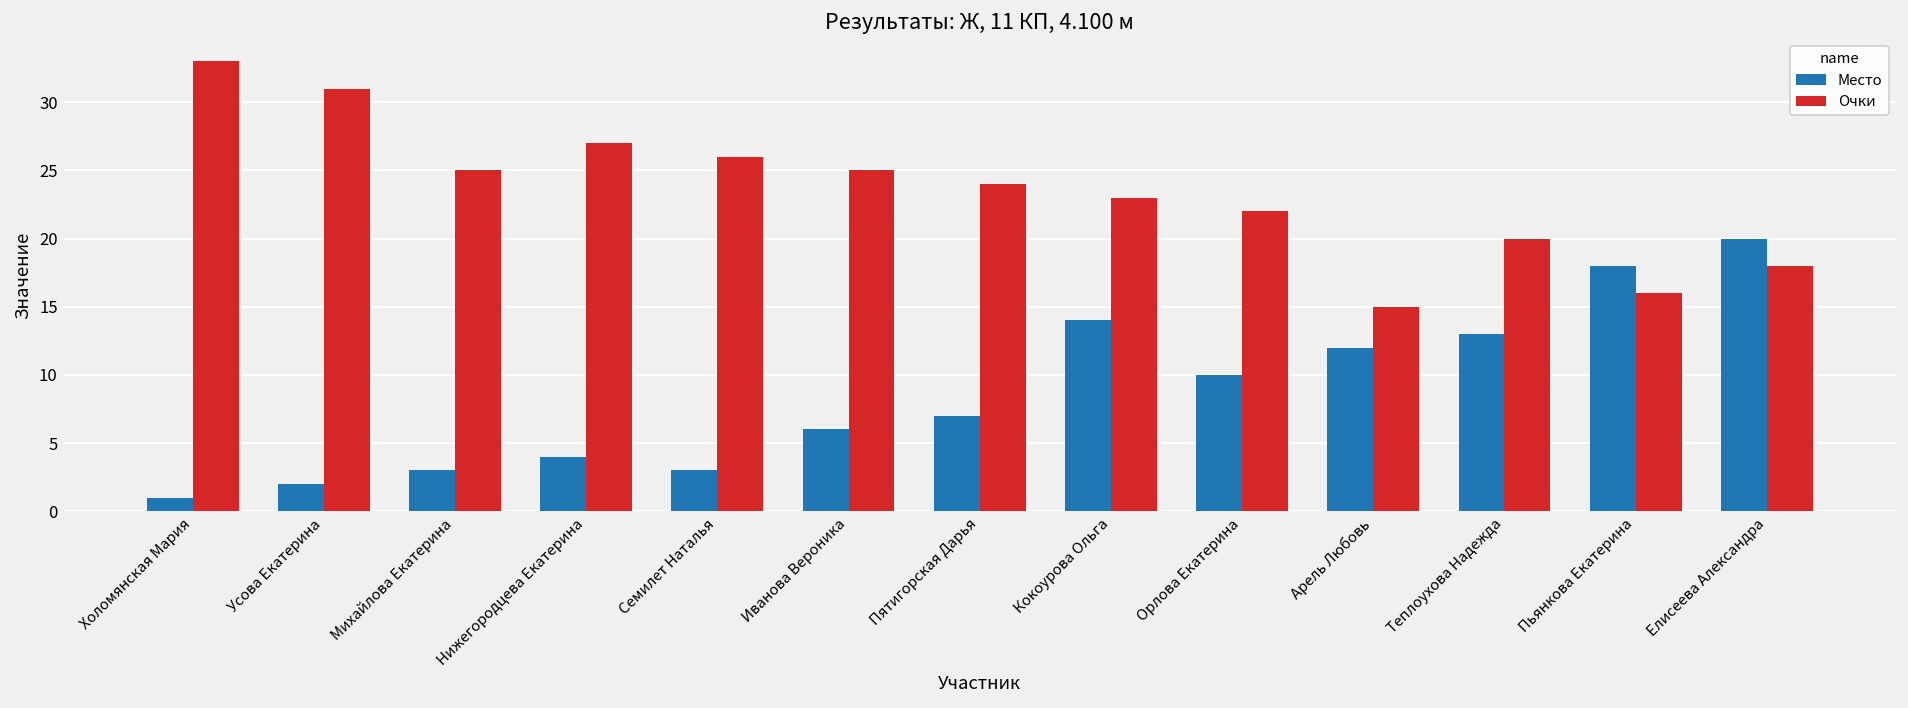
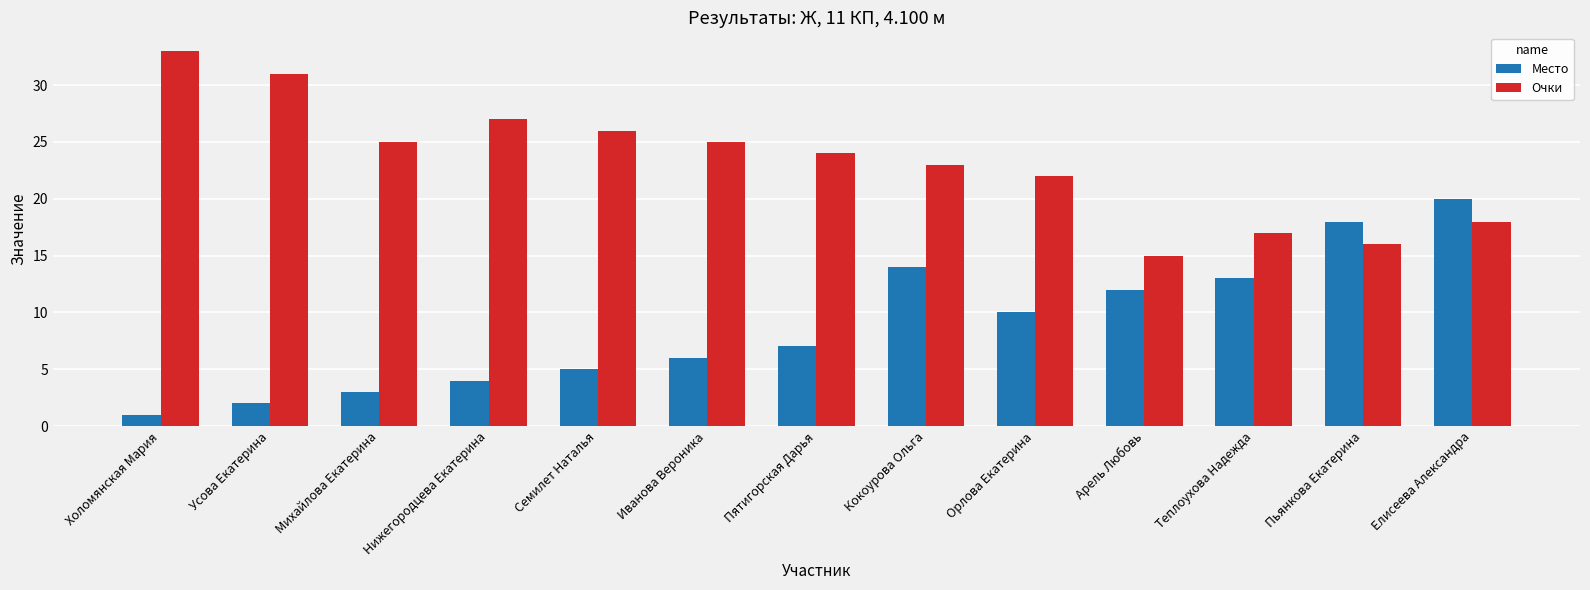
Место, Семилет Наталья: 3 -> 5
Очки, Теплоухова Надежда: 20 -> 17
